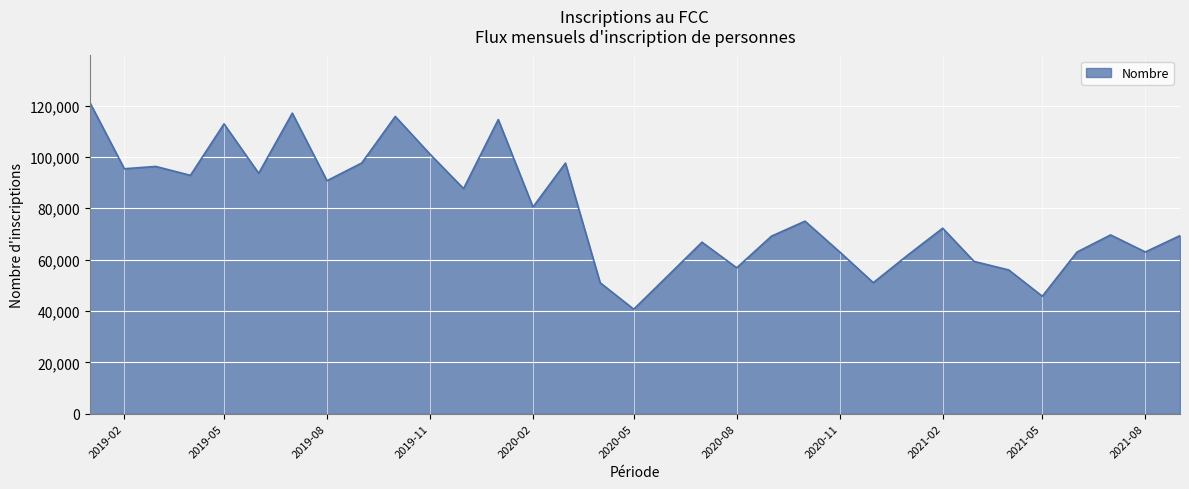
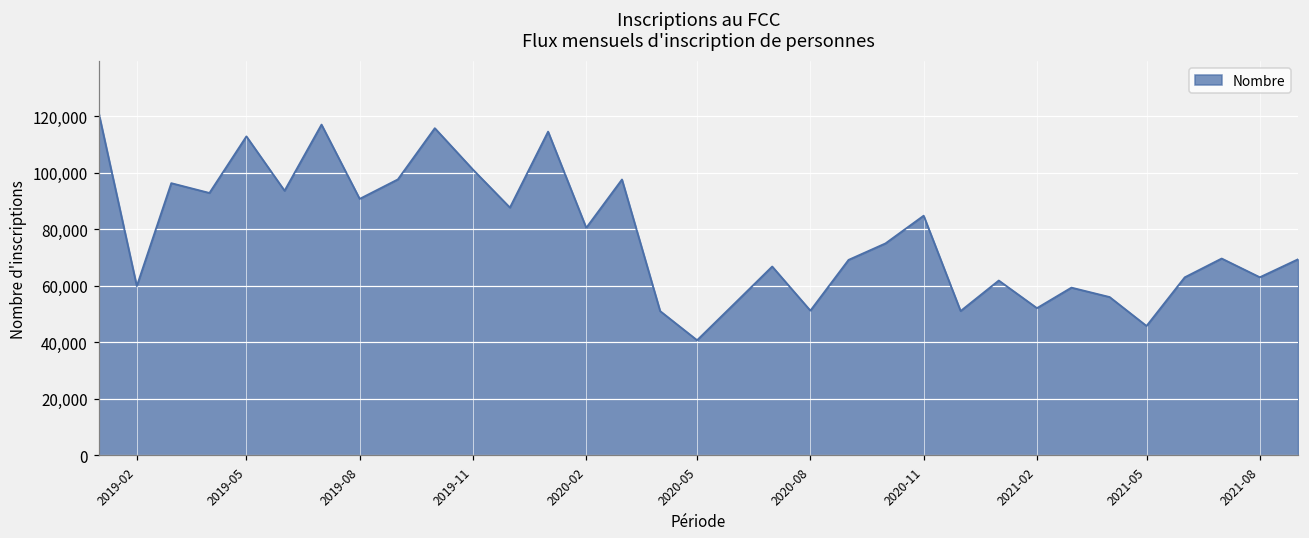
2019-02: 95,000 -> 60,000
2020-08: 57,000 -> 51,000
2020-11: 63,000 -> 85,000
2021-02: 72,000 -> 52,000
